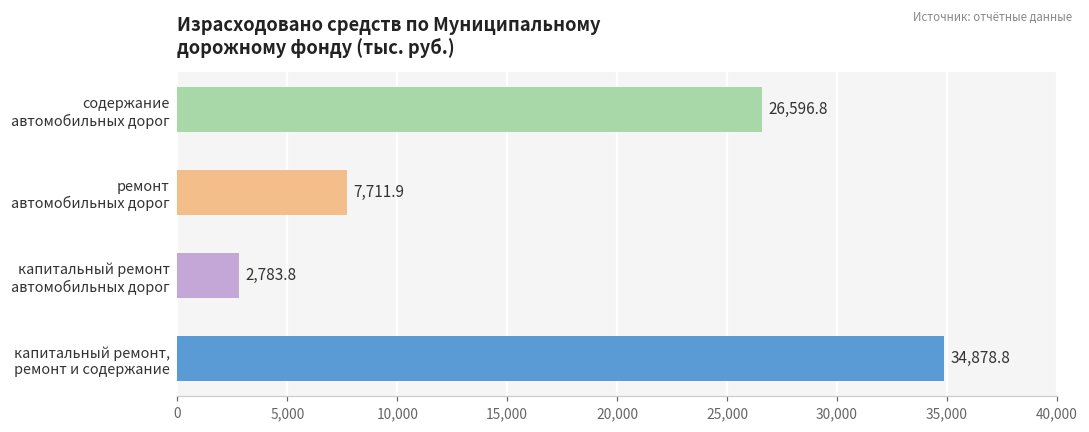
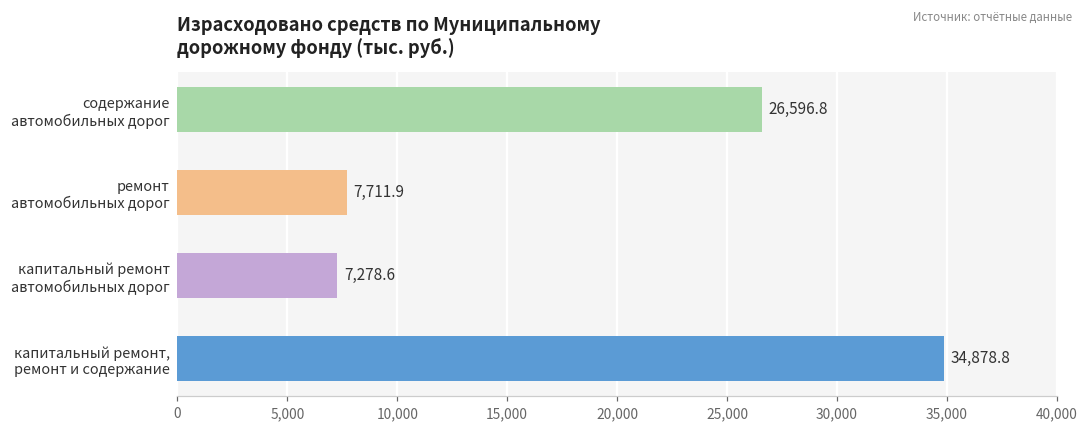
капитальный ремонт автомобильных дорог: 2,783.8 -> 7,278.6
